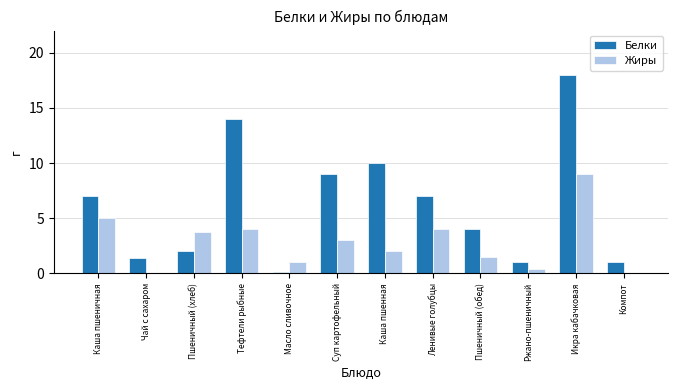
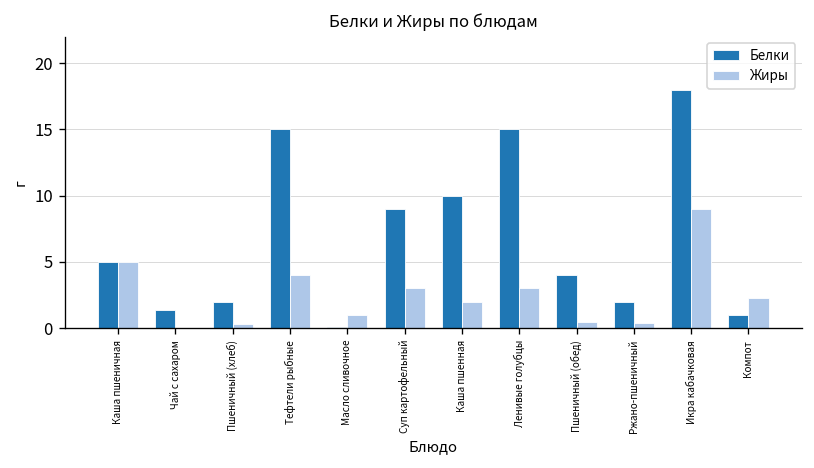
Белки, Каша пшеничная: 7 -> 5
Жиры, Пшеничный (хлеб): 3.8 -> 0.3
Белки, Тефтели рыбные: 14 -> 15
Белки, Ленивые голубцы: 7 -> 15
Жиры, Ленивые голубцы: 4 -> 3
Жиры, Пшеничный (обед): 1.5 -> 0.5
Белки, Ржано-пшеничный: 1 -> 2
Жиры, Компот: 0.1 -> 2.2
